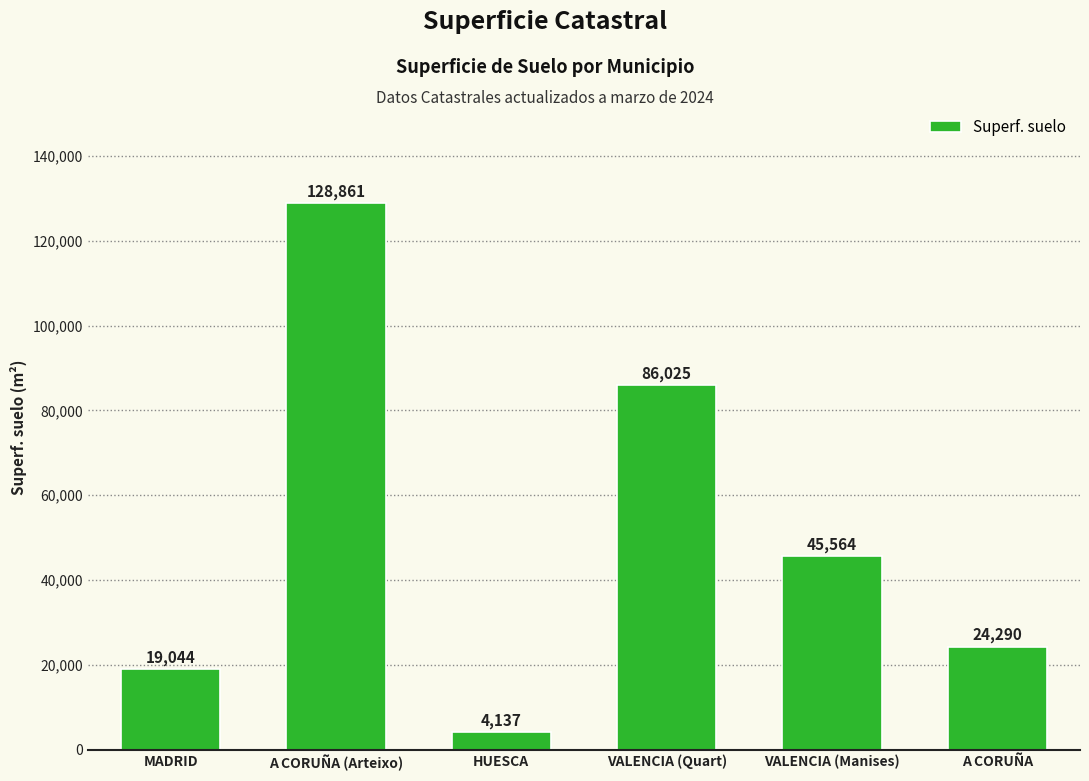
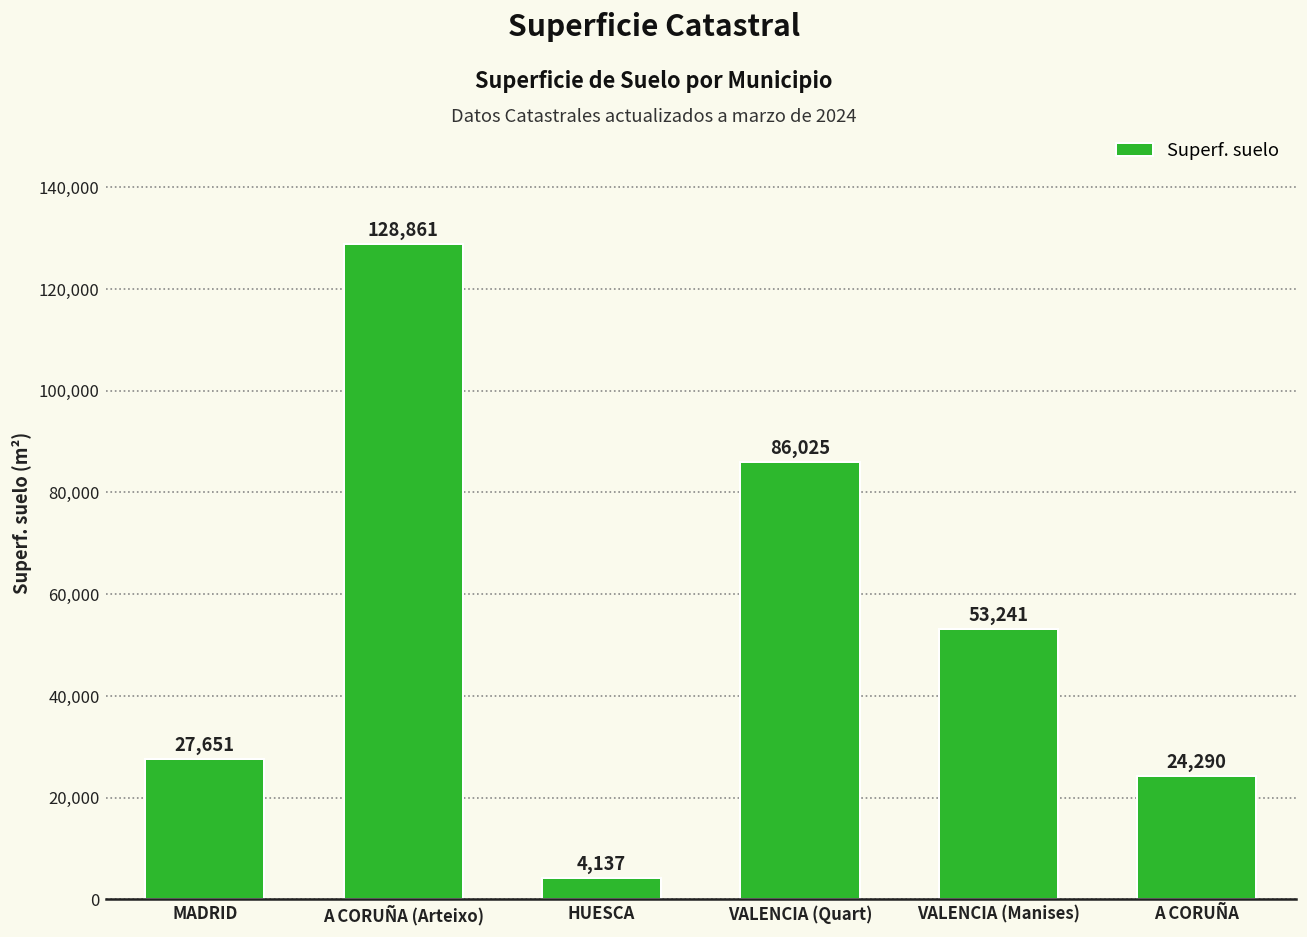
MADRID: 19,044 -> 27,651
VALENCIA (Manises): 45,564 -> 53,241
